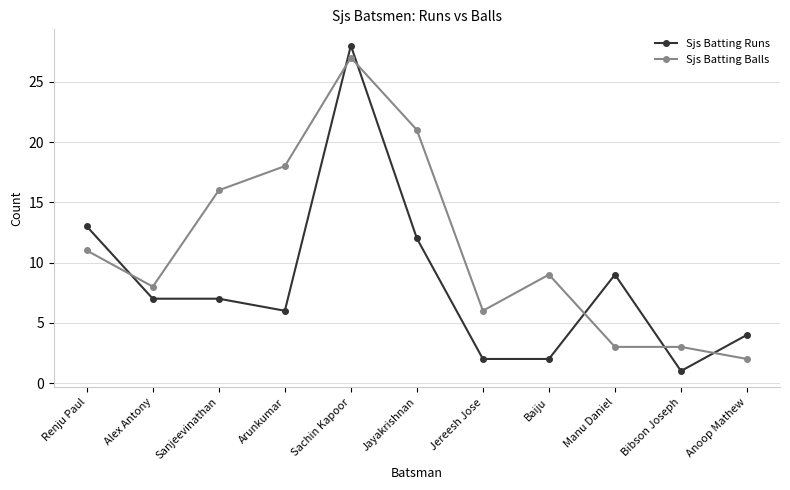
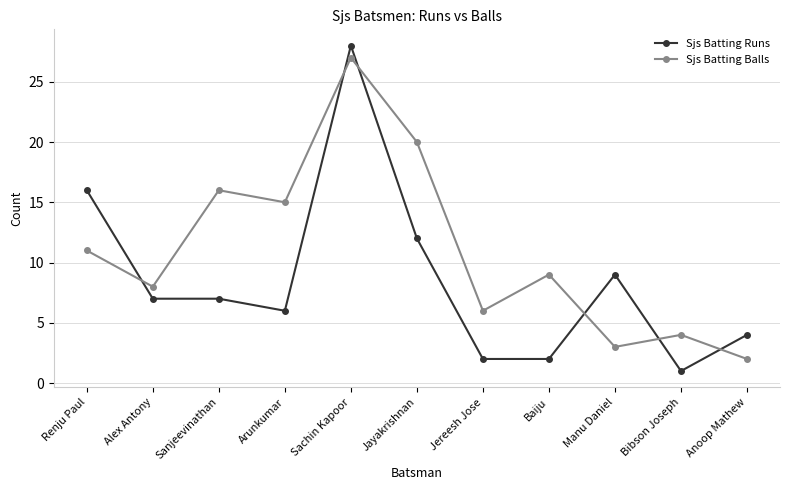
Sjs Batting Runs, Renju Paul: 13 -> 16
Sjs Batting Balls, Arunkumar: 18 -> 15
Sjs Batting Balls, Jayakrishnan: 21 -> 20
Sjs Batting Balls, Bibson Joseph: 3 -> 4
